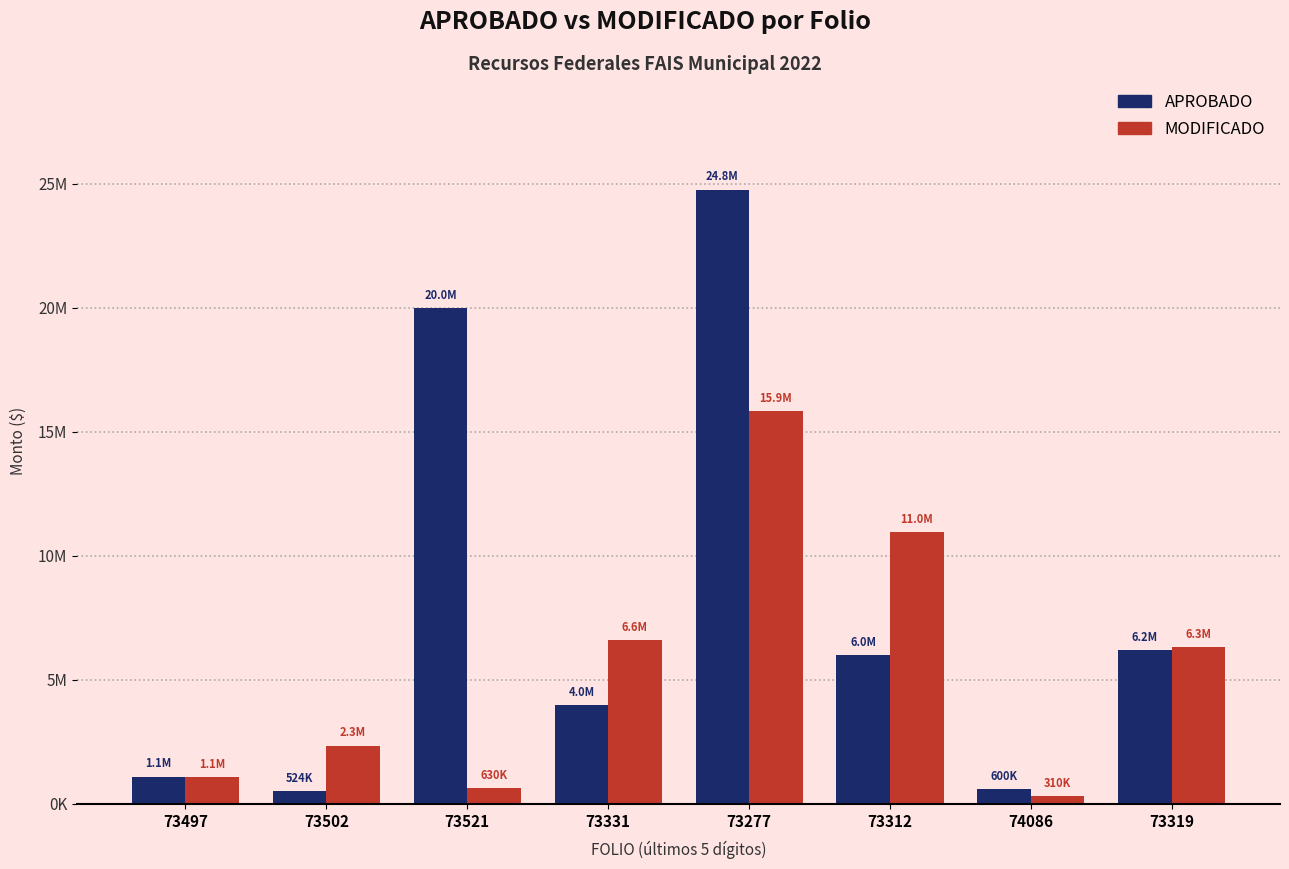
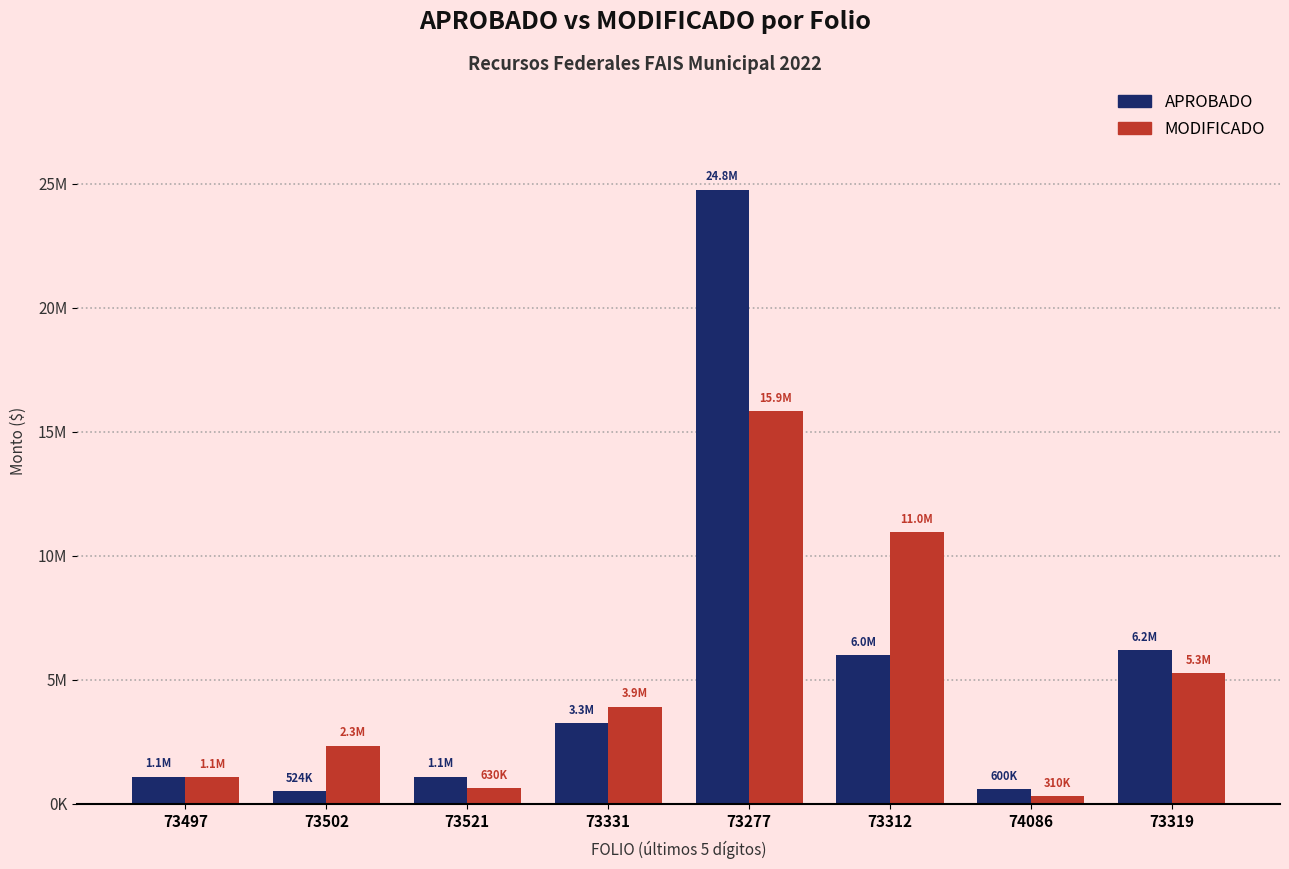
APROBADO, 73521: 20.0M -> 1.1M
APROBADO, 73331: 4.0M -> 3.3M
MODIFICADO, 73331: 6.6M -> 3.9M
MODIFICADO, 73319: 6.3M -> 5.3M
